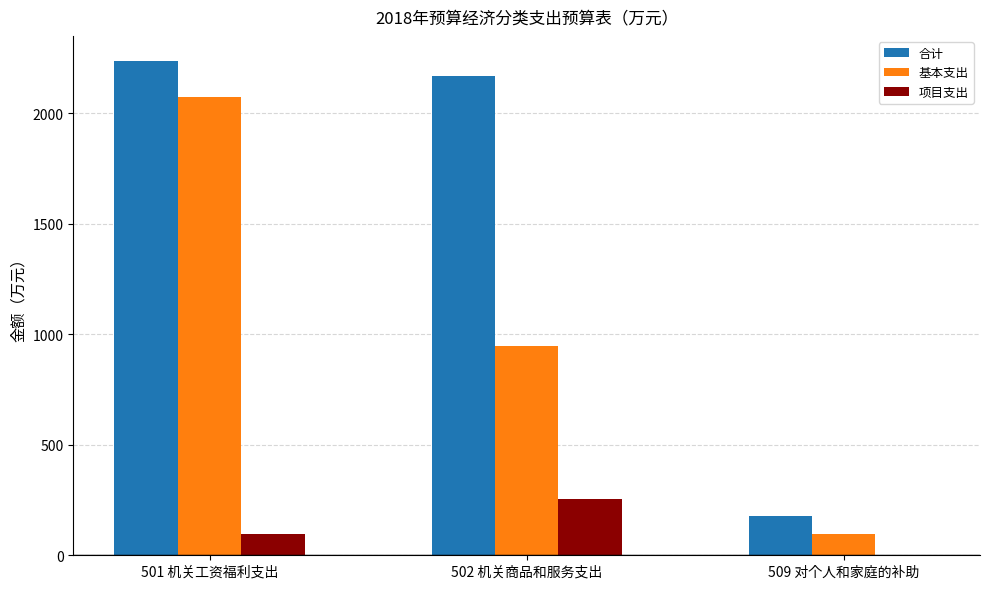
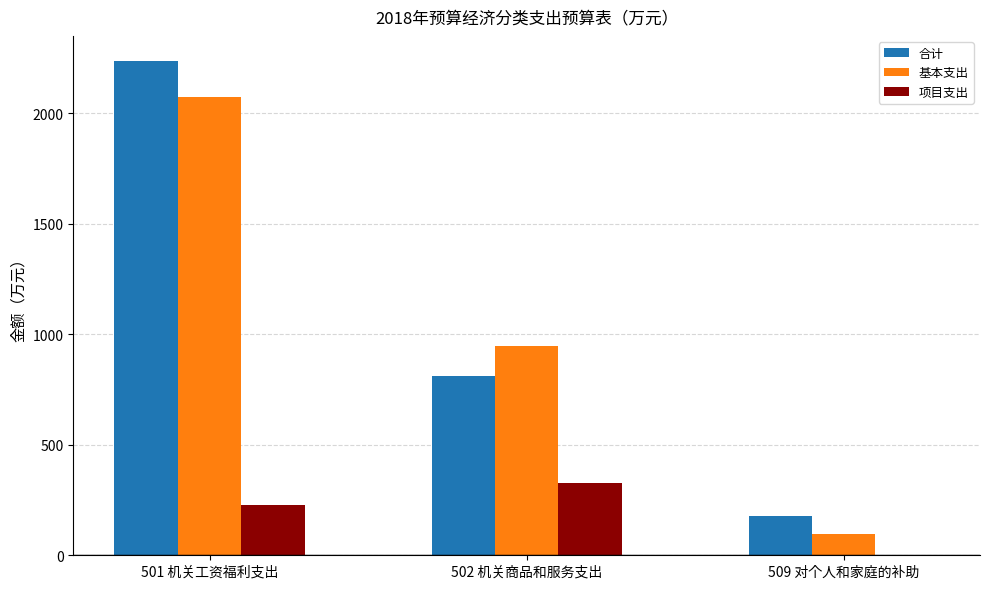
项目支出, 501 机关工资福利支出: 100 -> 230
合计, 502 机关商品和服务支出: 2170 -> 810
项目支出, 502 机关商品和服务支出: 250 -> 330
